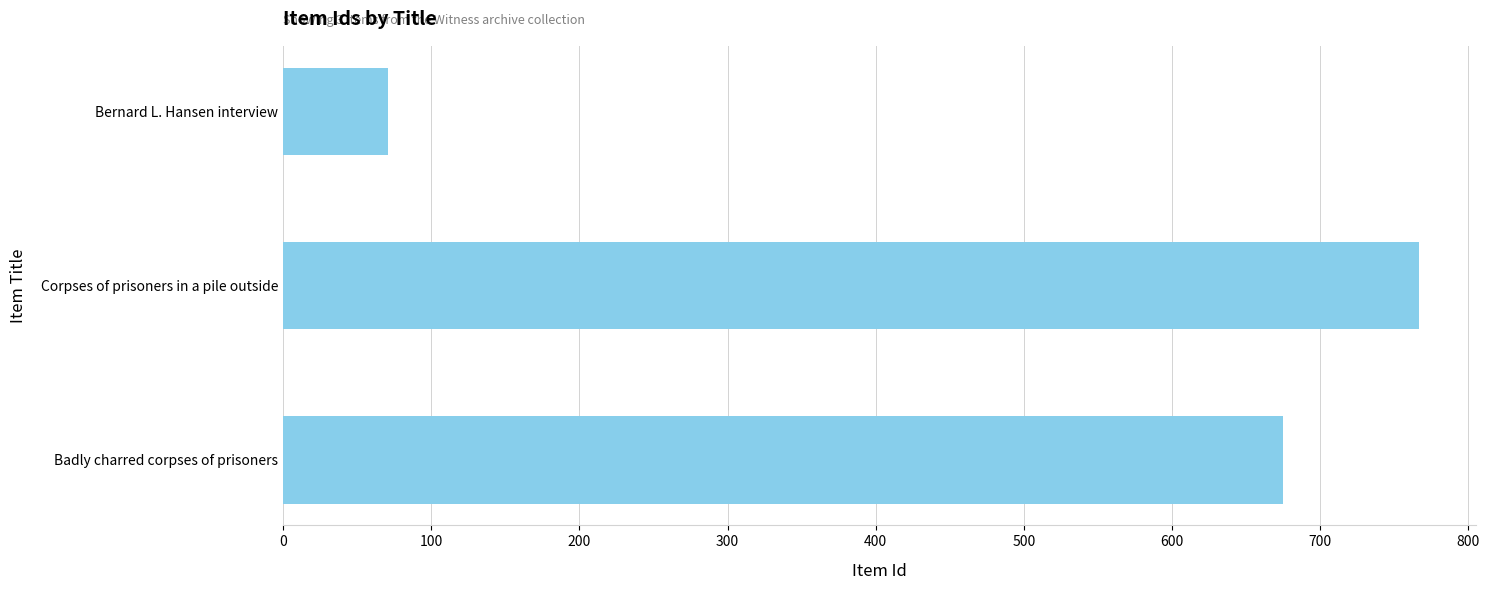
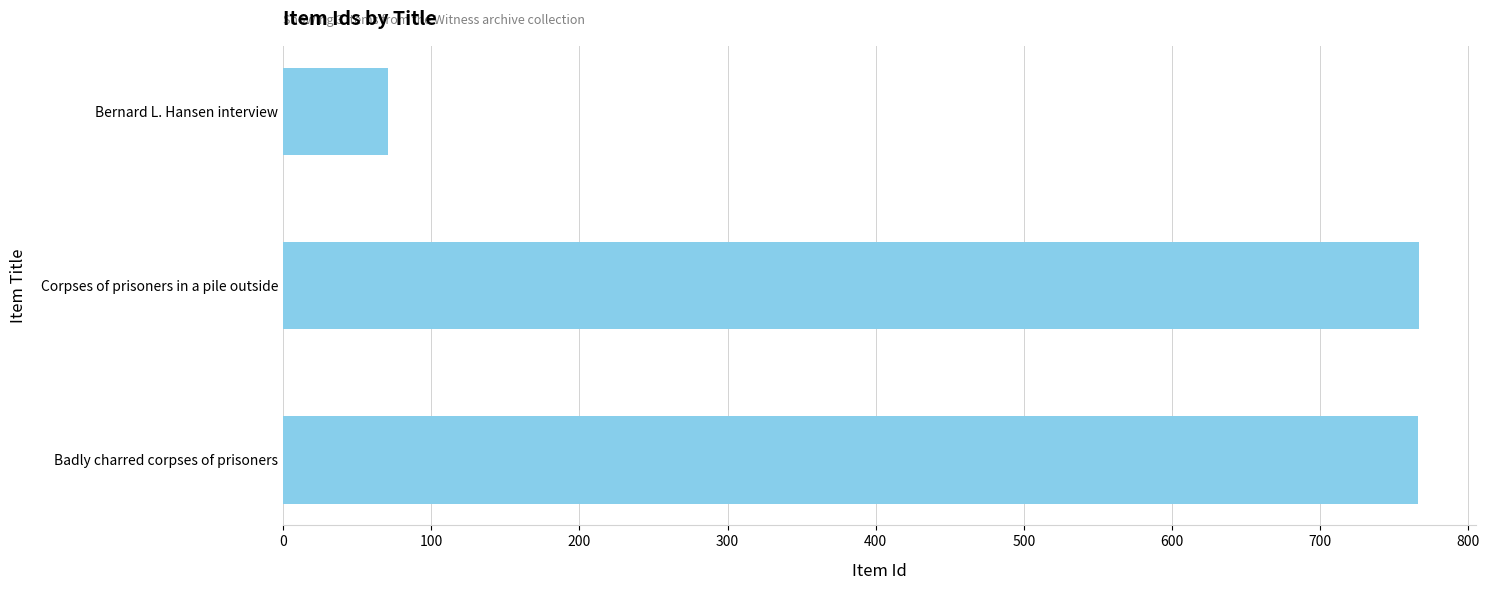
Badly charred corpses of prisoners: 675 -> 766
